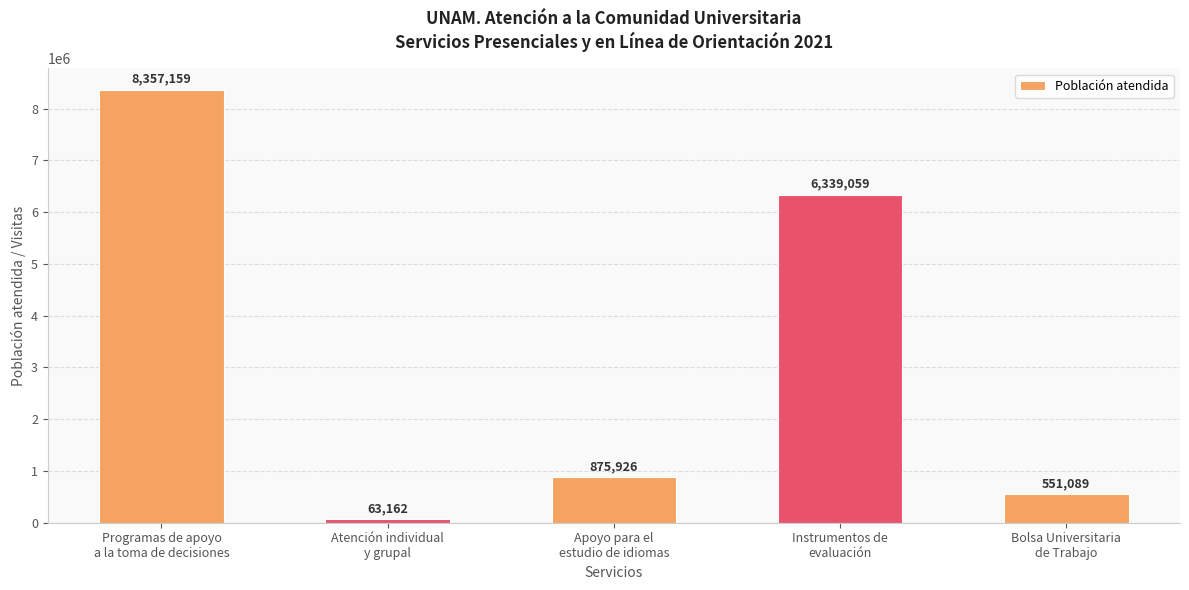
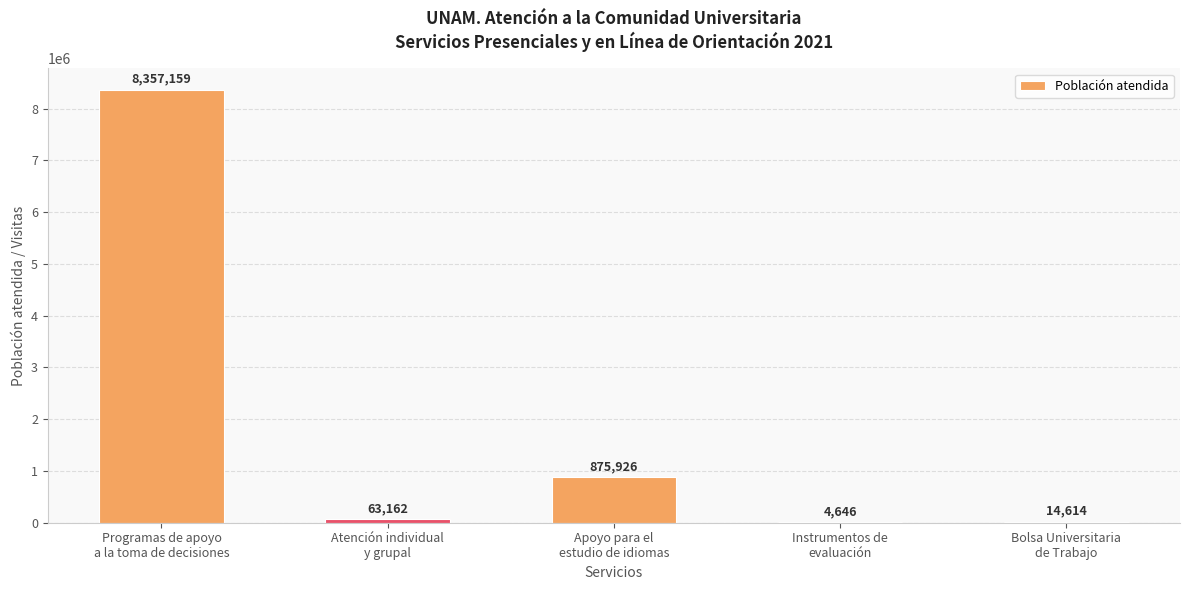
Instrumentos de evaluación: 6,339,059 -> 4,646
Bolsa Universitaria de Trabajo: 551,089 -> 14,614
